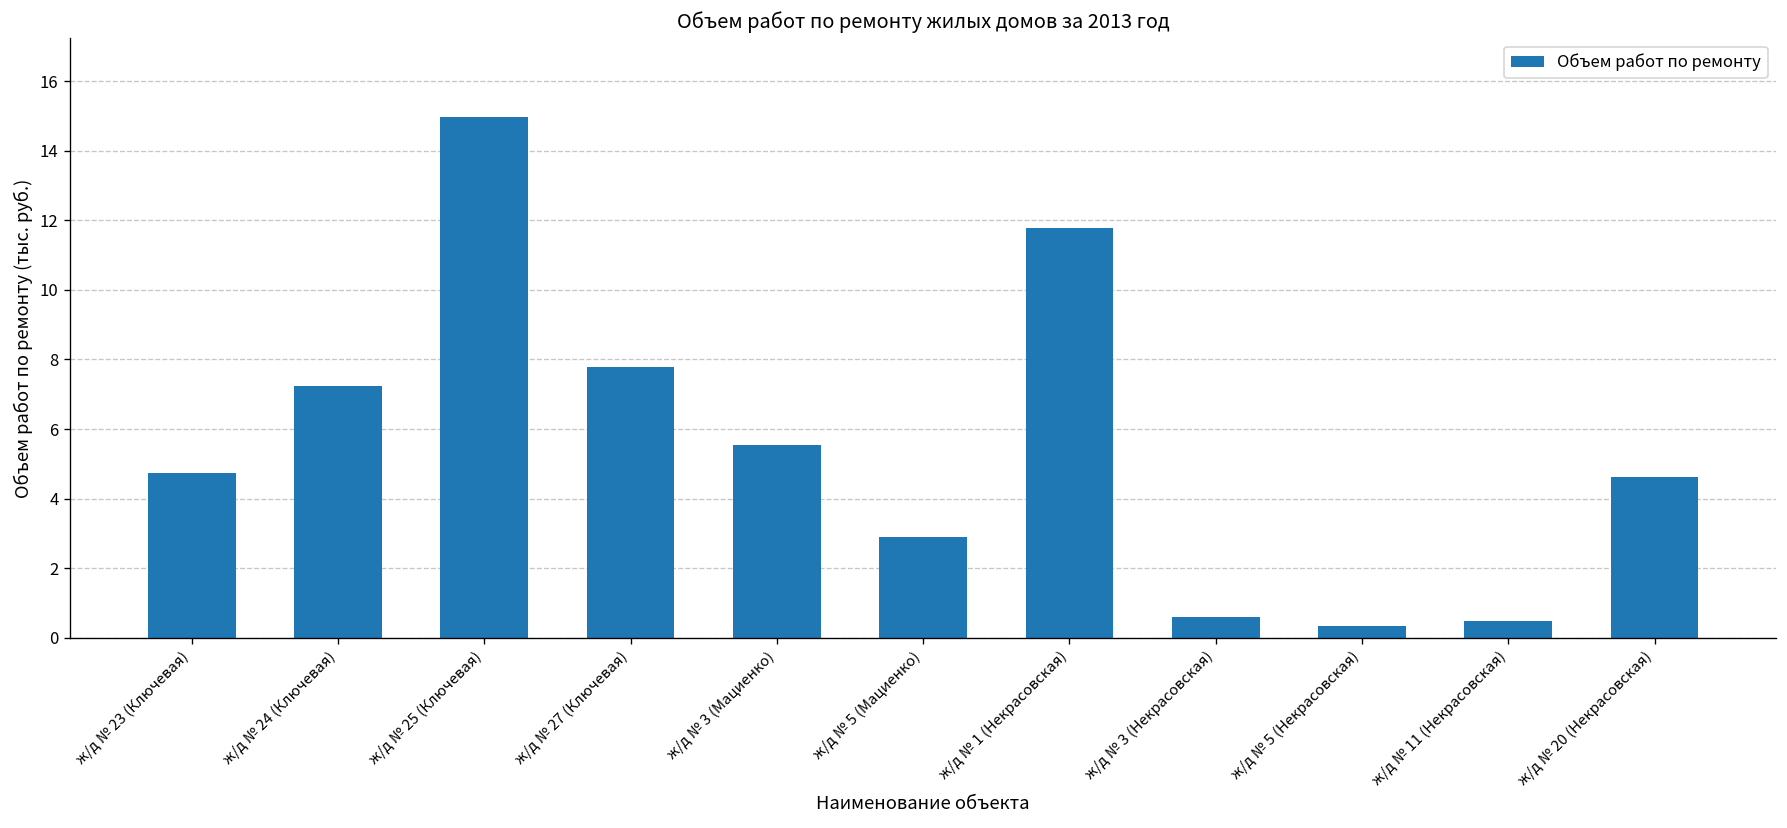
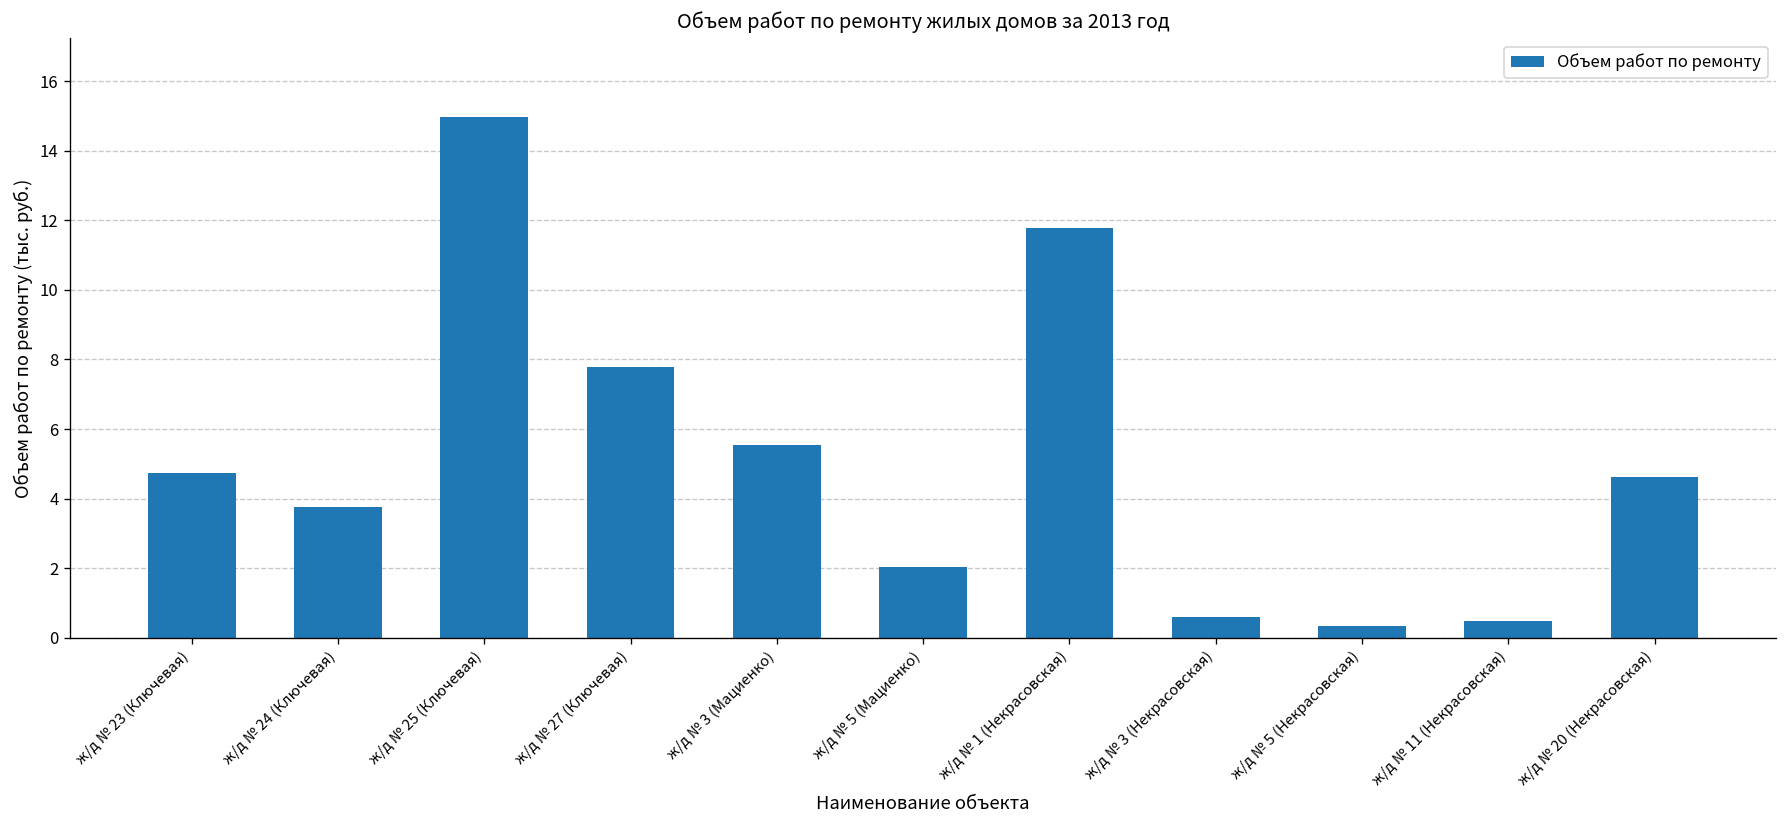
ж/д № 24 (Ключевая): 7.2 -> 3.7
ж/д № 5 (Мациенко): 2.9 -> 2.0
